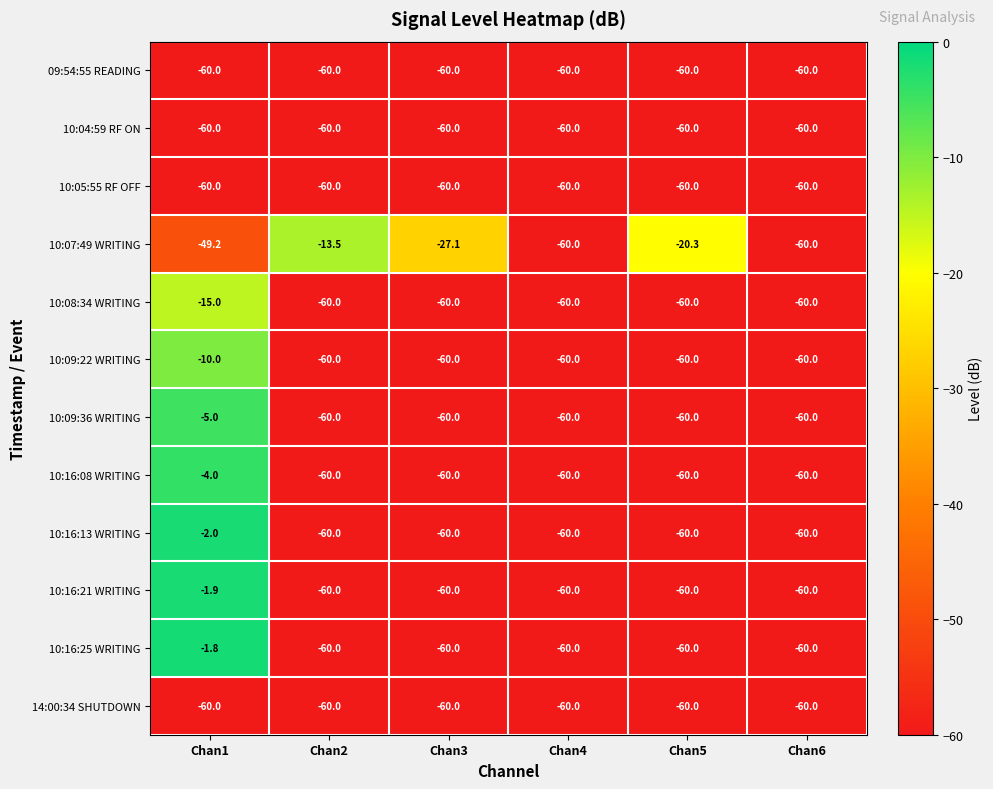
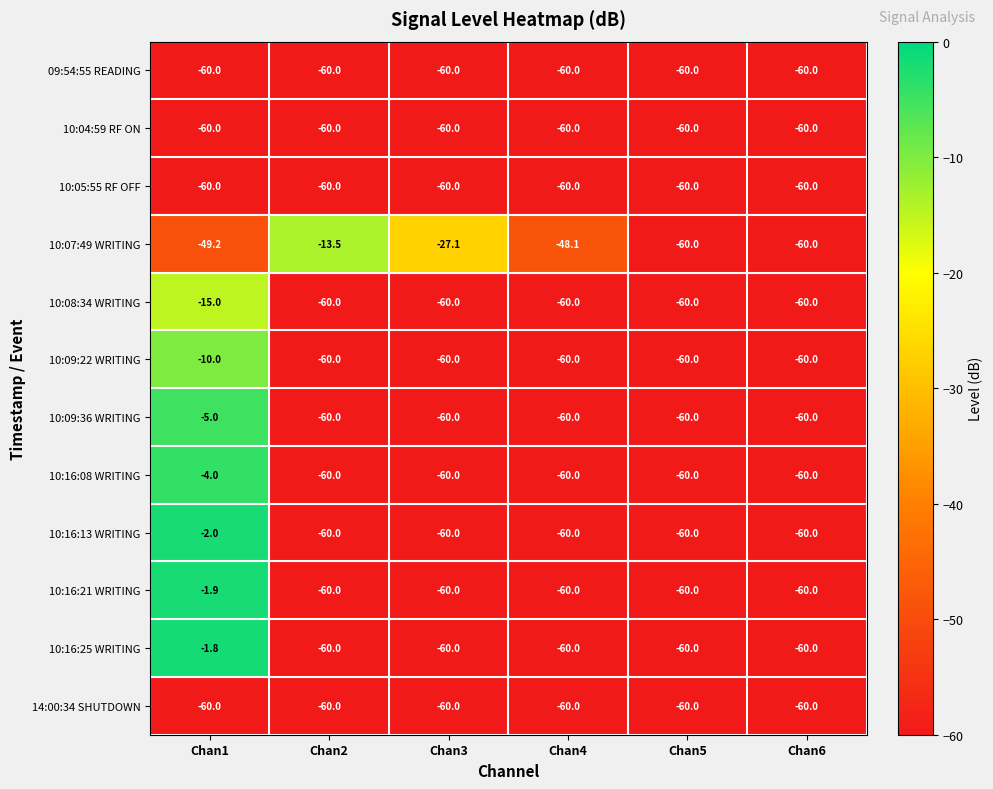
10:07:49 WRITING, Chan4: -60.0 -> -48.1
10:07:49 WRITING, Chan5: -20.3 -> -60.0
